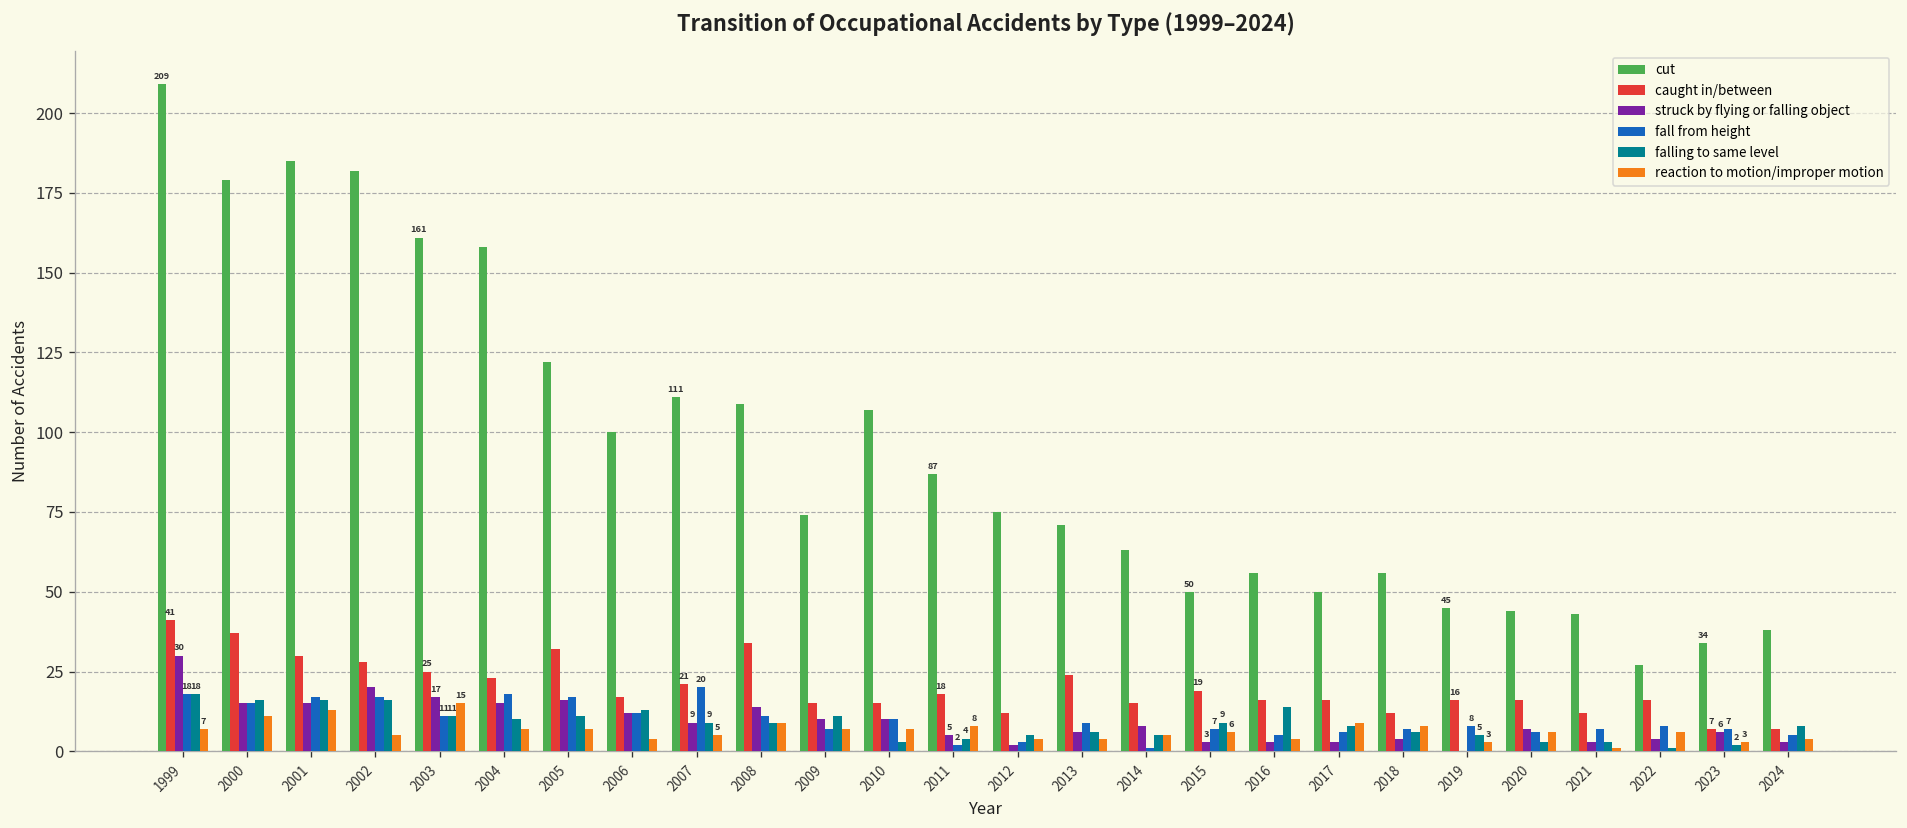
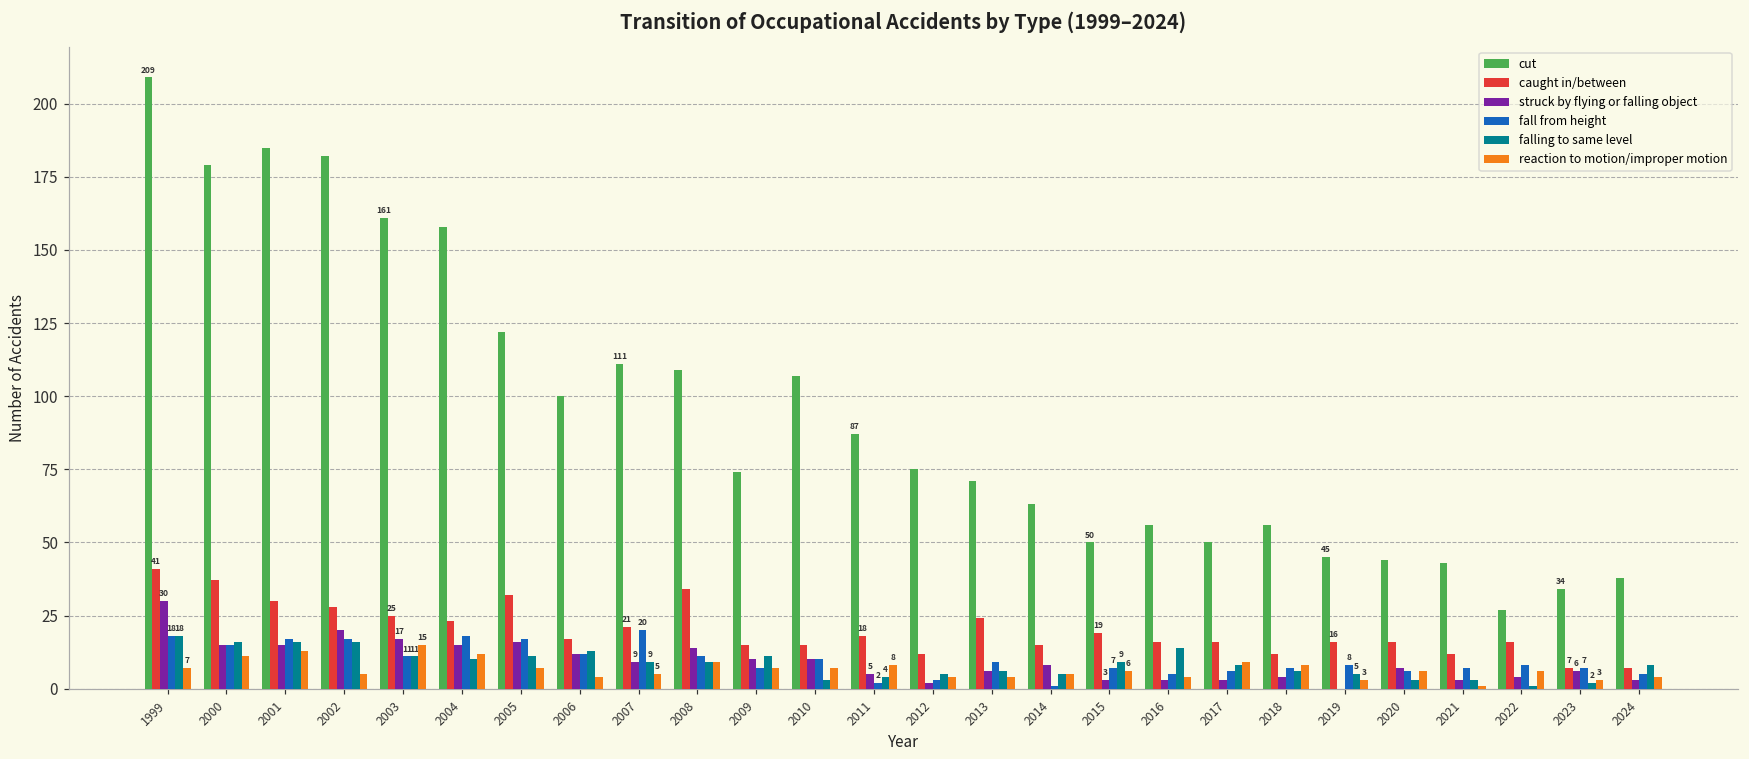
reaction to motion/improper motion, 2004: 7 -> 12
